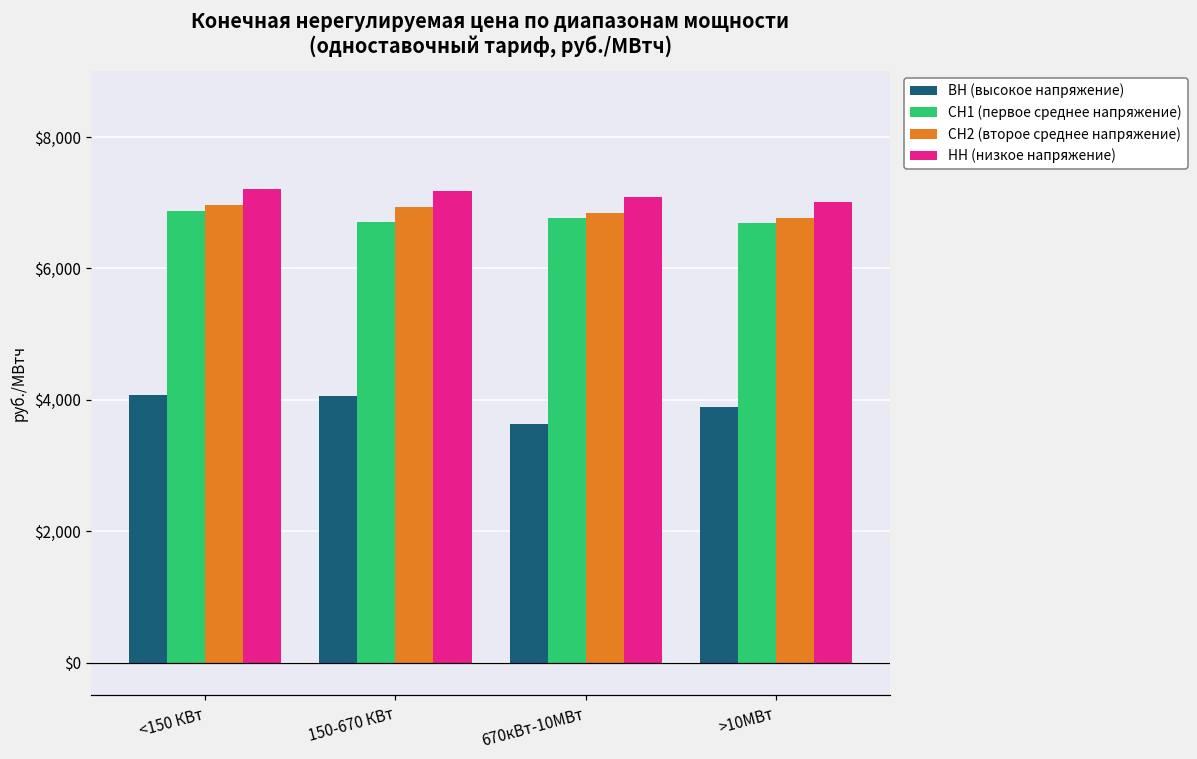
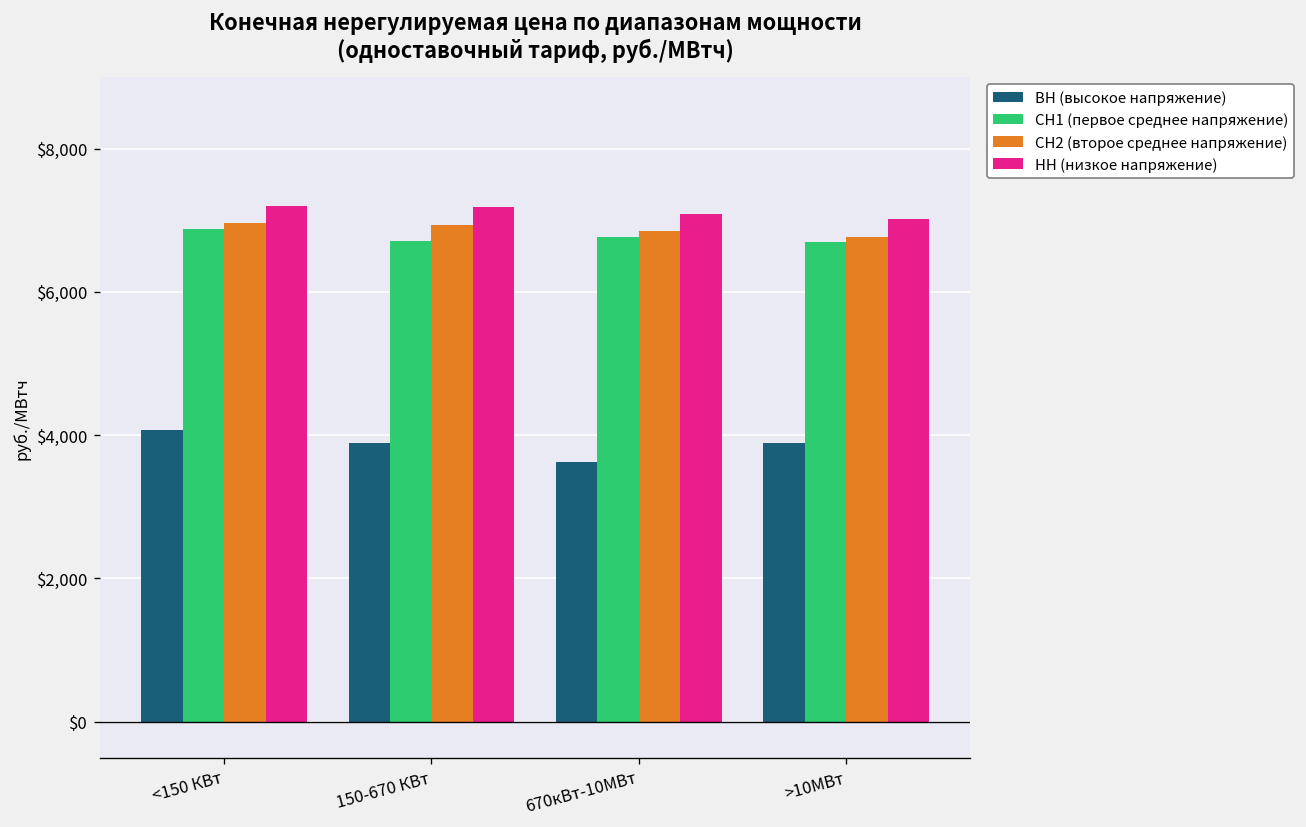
ВН (высокое напряжение), 150-670 КВт: $4,100 -> $3,900
